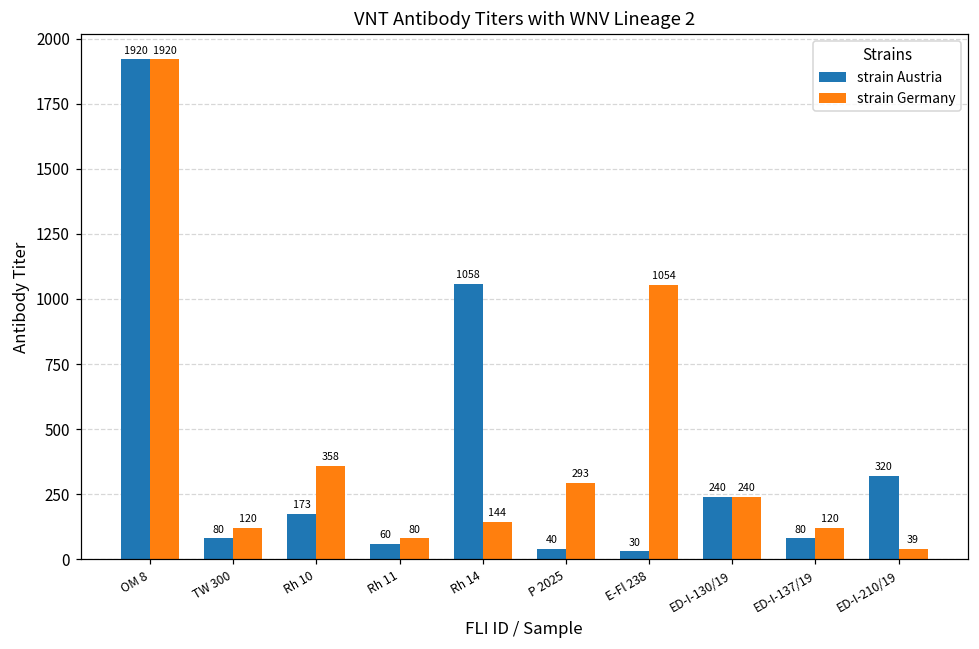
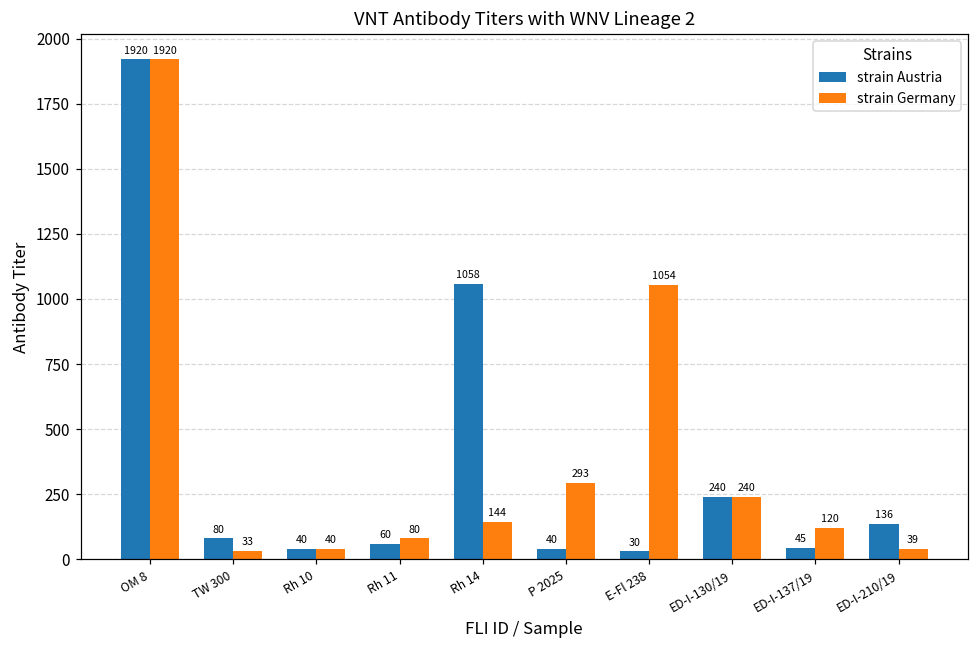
strain Germany, TW 300: 120 -> 33
strain Austria, Rh 10: 173 -> 40
strain Germany, Rh 10: 358 -> 40
strain Austria, ED-I-137/19: 80 -> 45
strain Austria, ED-I-210/19: 320 -> 136
